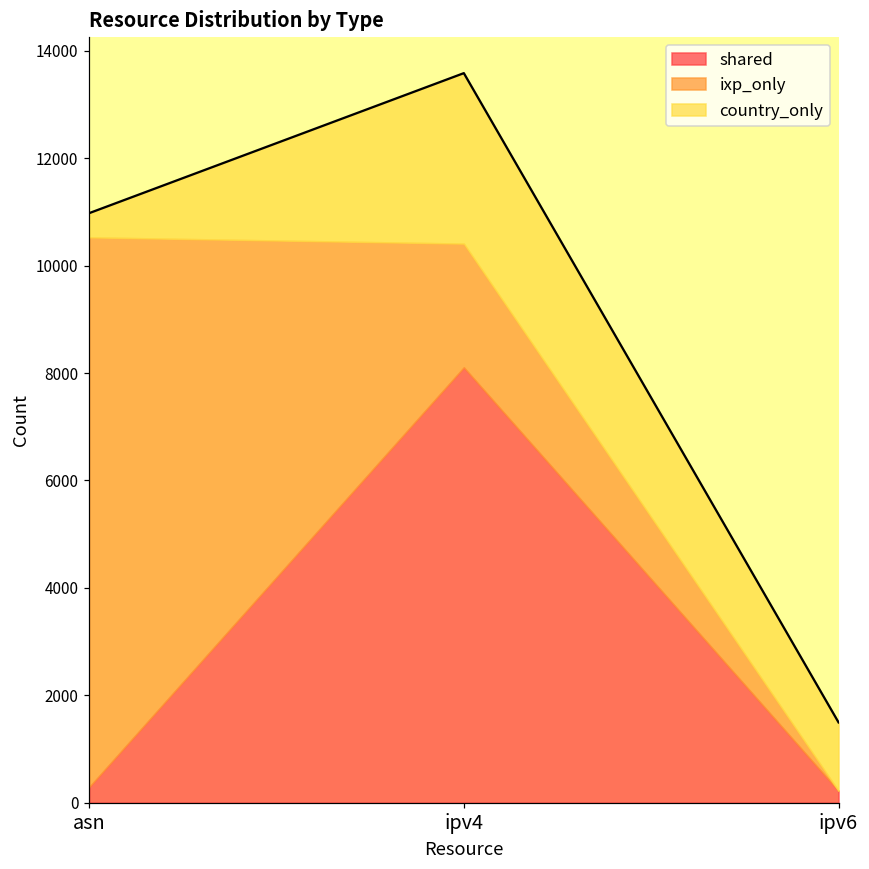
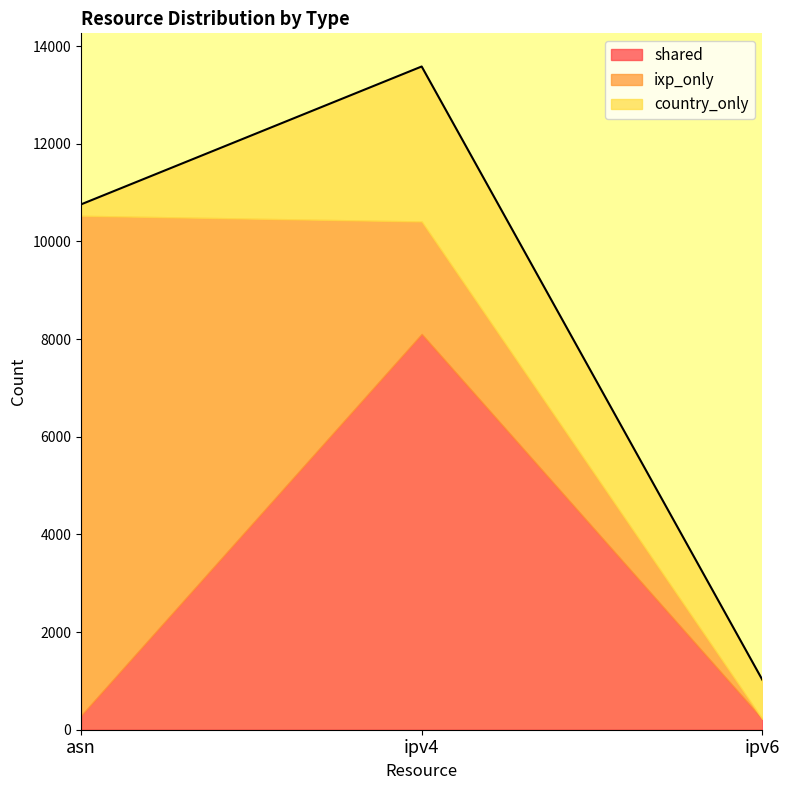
country_only, asn: 500 -> 200
country_only, ipv6: 1300 -> 800
